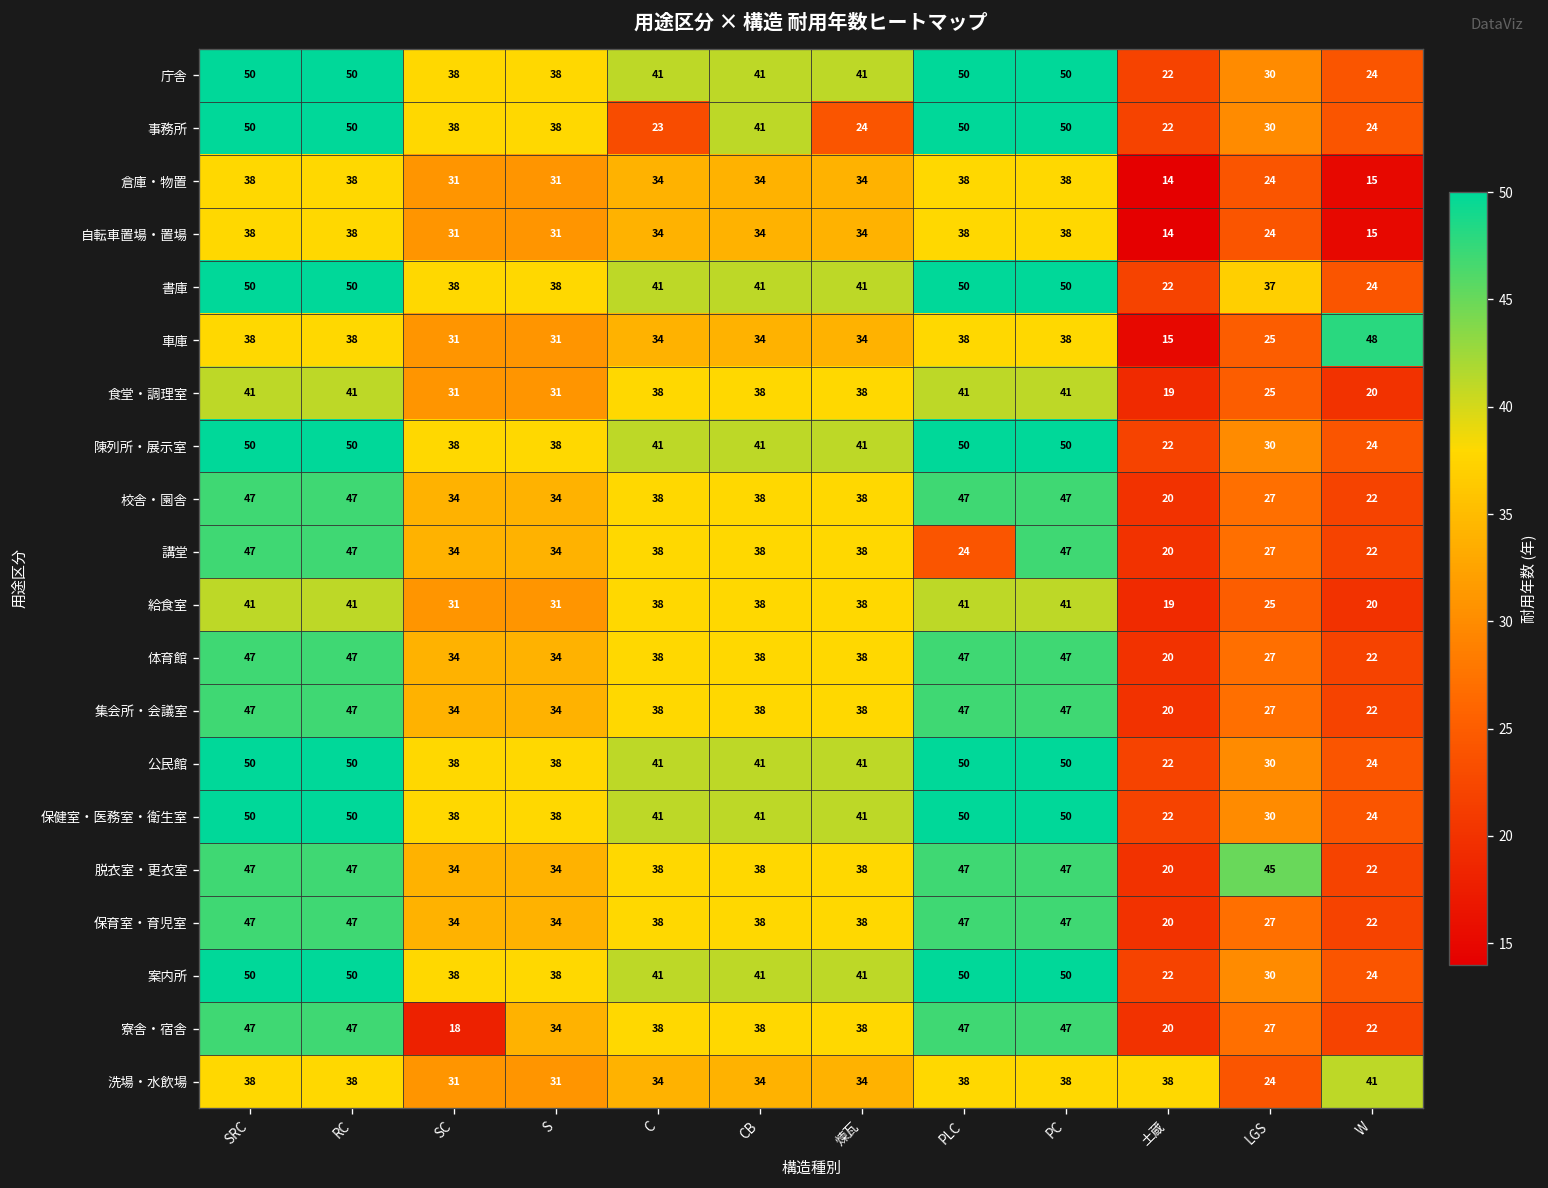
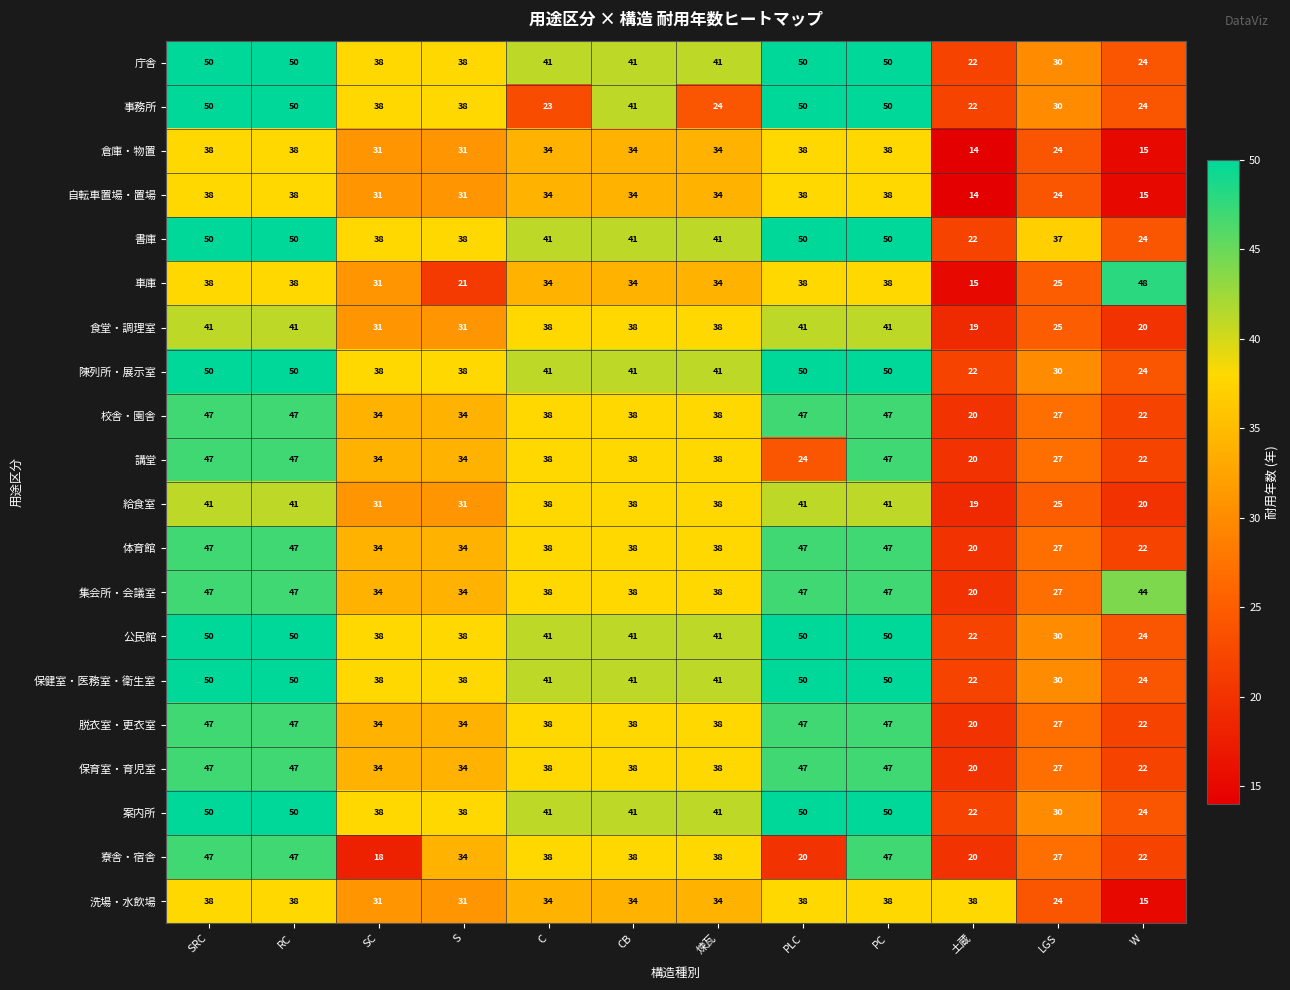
車庫, S: 31 -> 21
集会所・会議室, W: 22 -> 44
脱衣室・更衣室, LGS: 45 -> 27
寮舎・宿舎, PLC: 47 -> 20
洗場・水飲場, W: 41 -> 15
